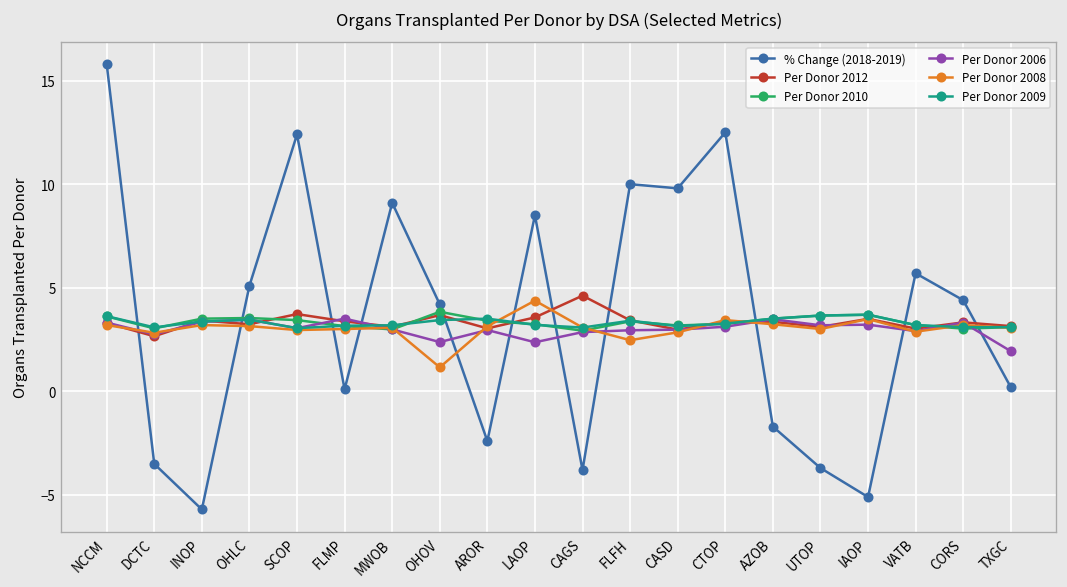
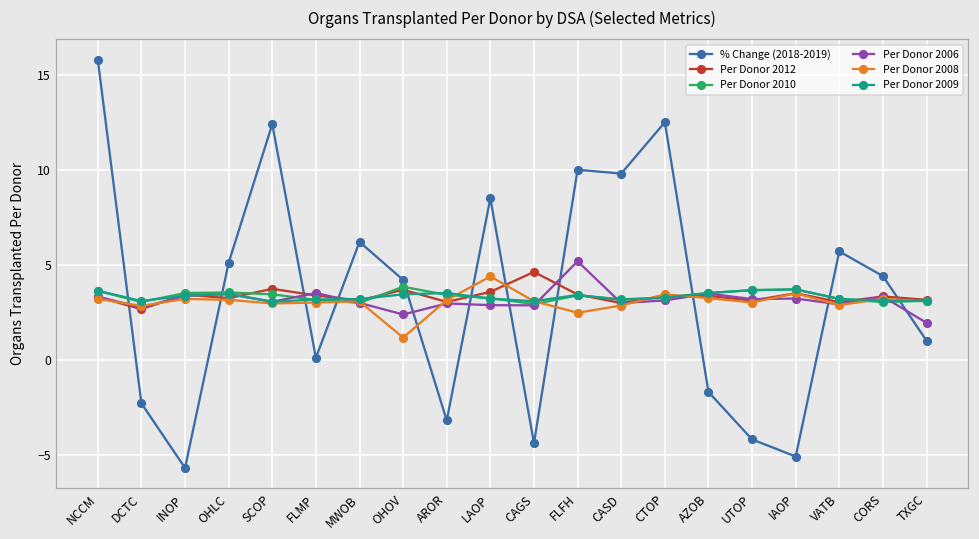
% Change (2018-2019), DCTC: -3.5 -> -2.3
% Change (2018-2019), MWOB: 9.1 -> 6.2
% Change (2018-2019), AROR: -2.4 -> -3.2
Per Donor 2006, LAOP: 2.4 -> 2.9
% Change (2018-2019), CAGS: -3.8 -> -4.4
Per Donor 2006, FLFH: 3.0 -> 5.2
% Change (2018-2019), UTOP: -3.7 -> -4.2
% Change (2018-2019), TXGC: 0.2 -> 1.0
